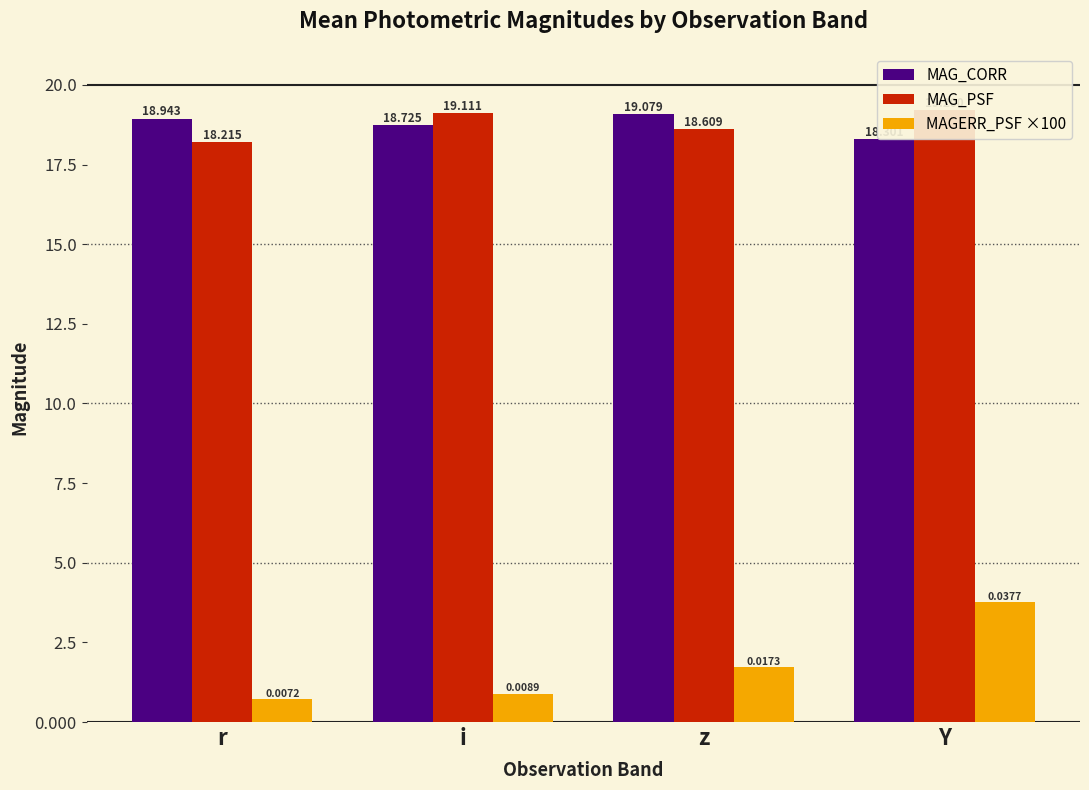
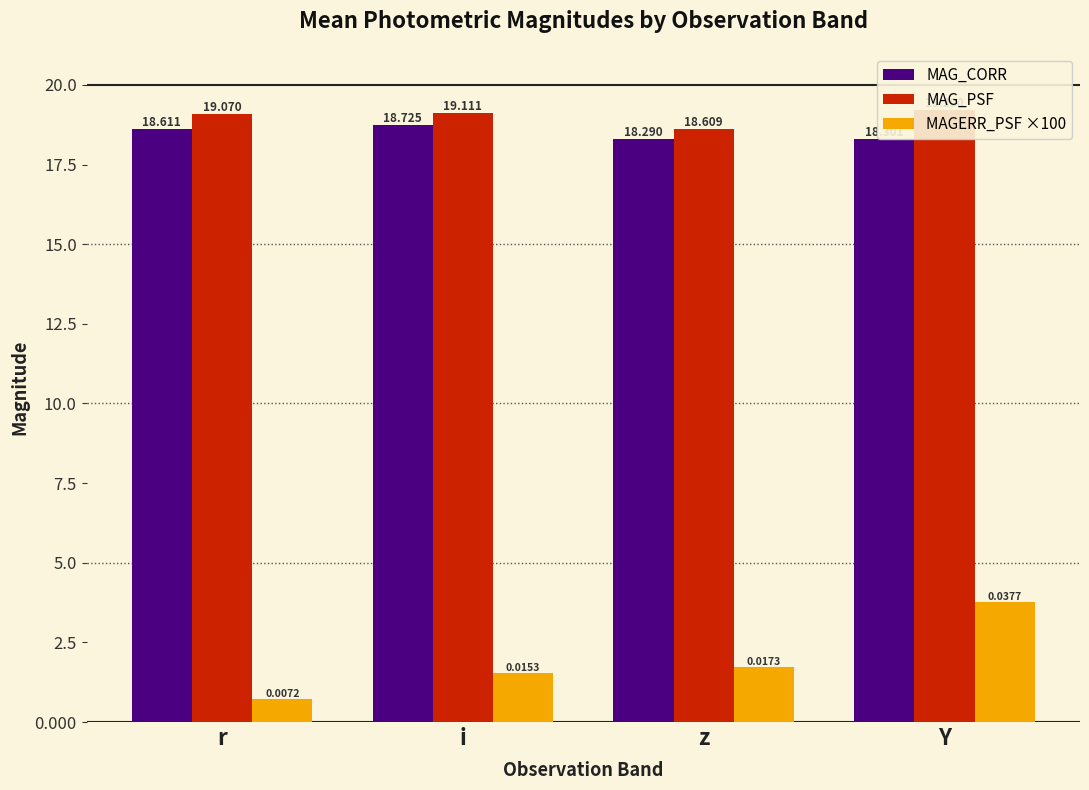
MAG_CORR, r: 18.943 -> 18.611
MAG_PSF, r: 18.215 -> 19.070
MAGERR_PSF ×100, i: 0.0089 -> 0.0153
MAG_CORR, z: 19.079 -> 18.290
